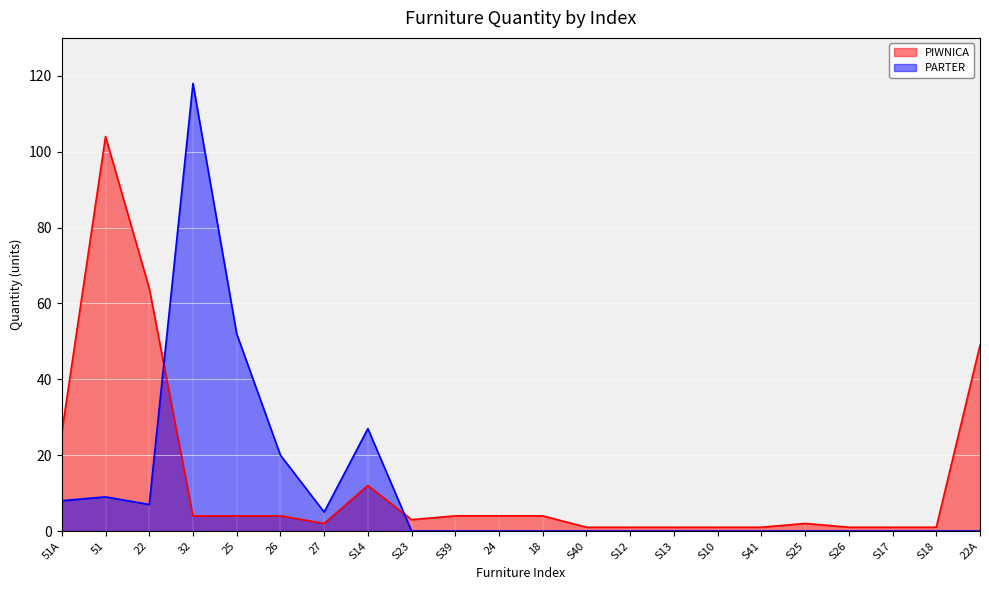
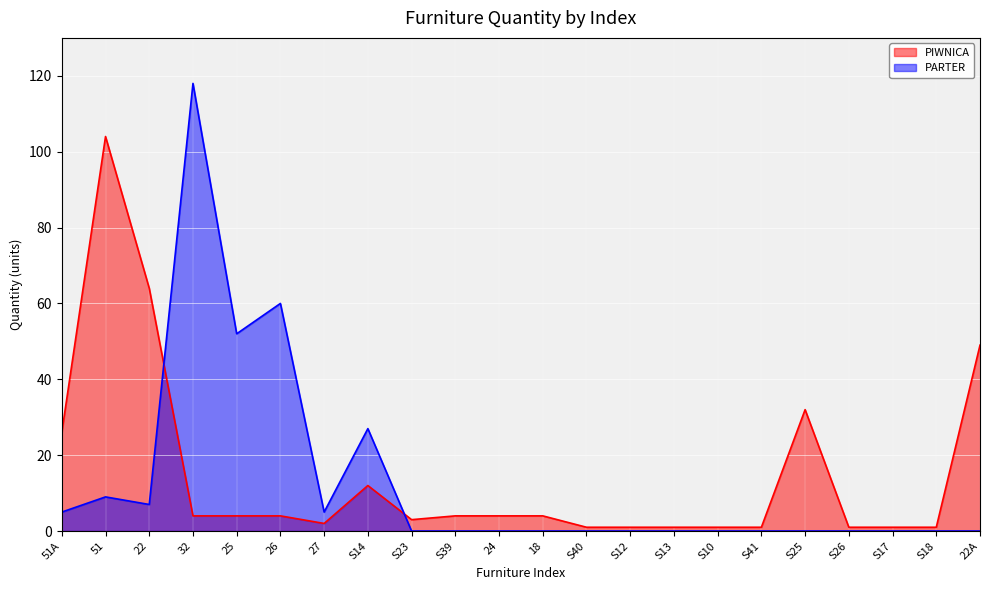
PARTER, 51A: 8 -> 5
PARTER, 26: 20 -> 60
PIWNICA, S25: 2 -> 32
